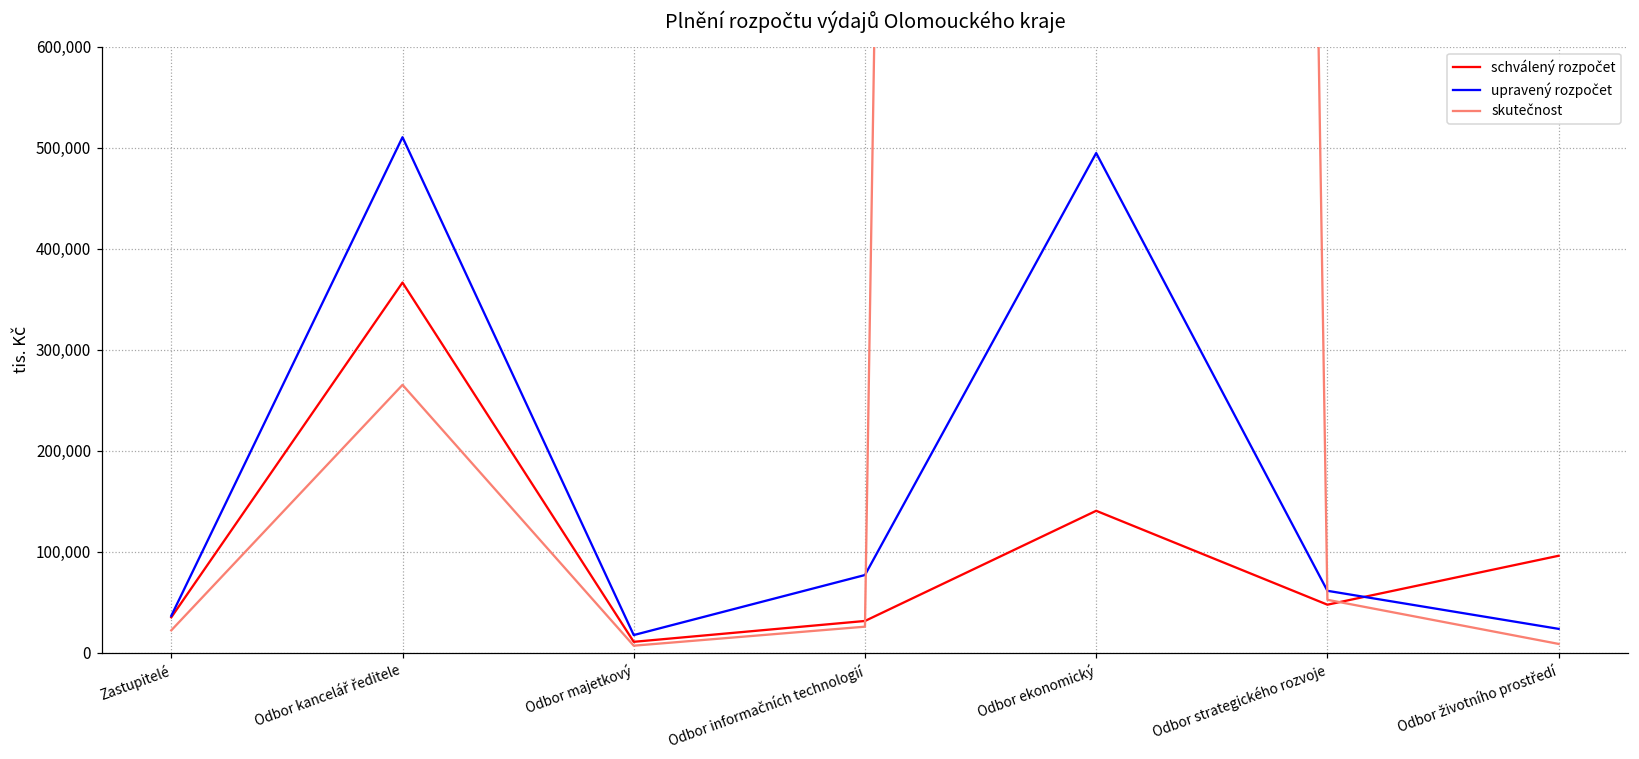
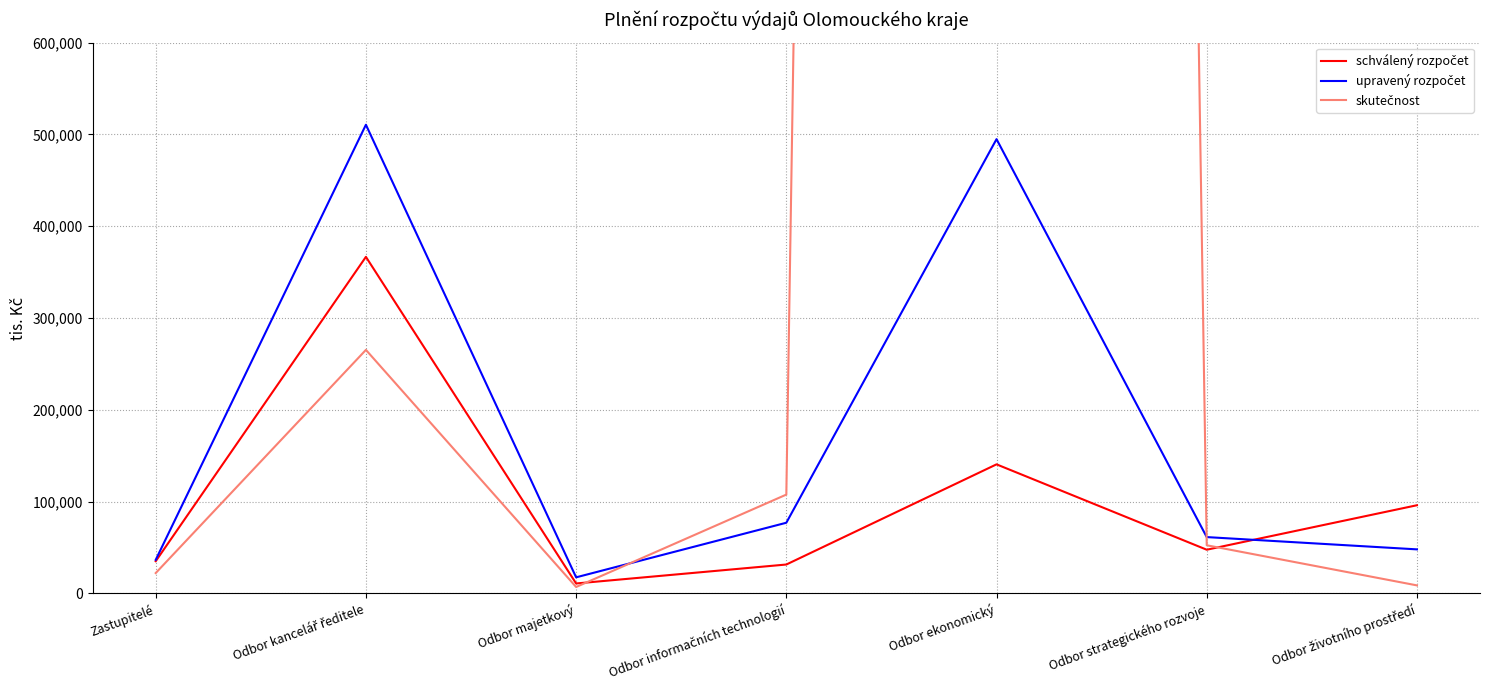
skutečnost, Odbor informačních technologií: 30,000 -> 110,000
upravený rozpočet, Odbor životního prostředí: 20,000 -> 50,000
